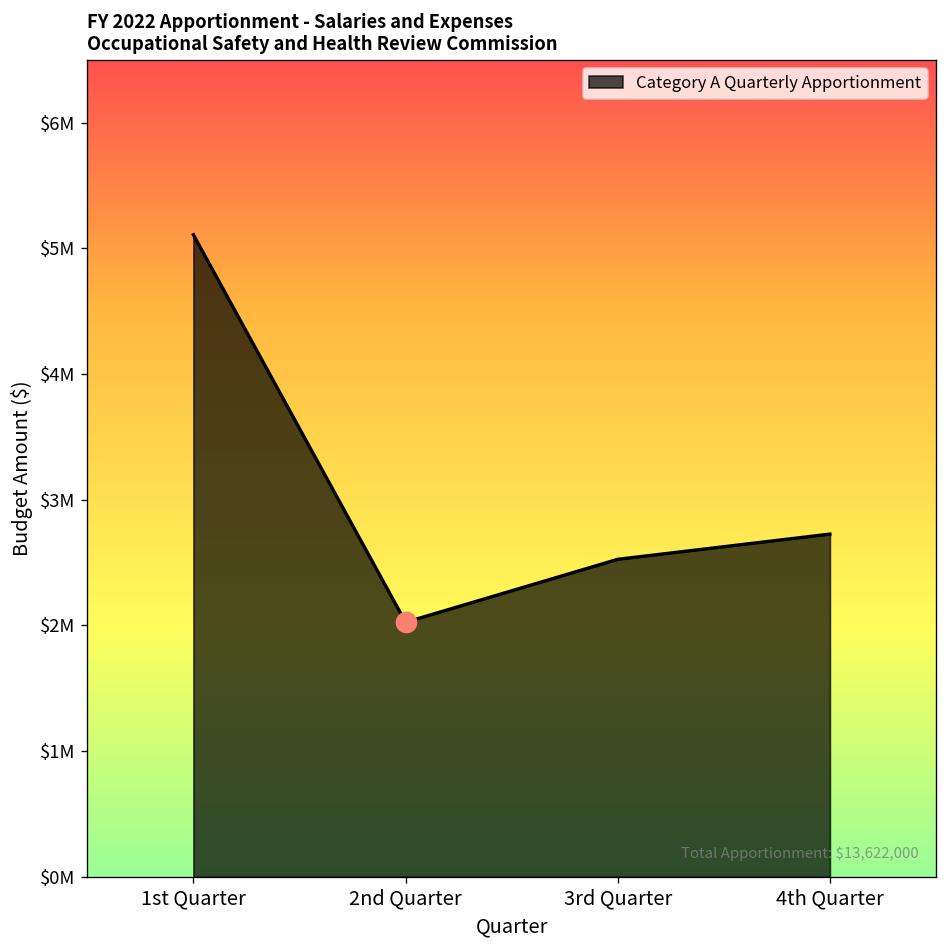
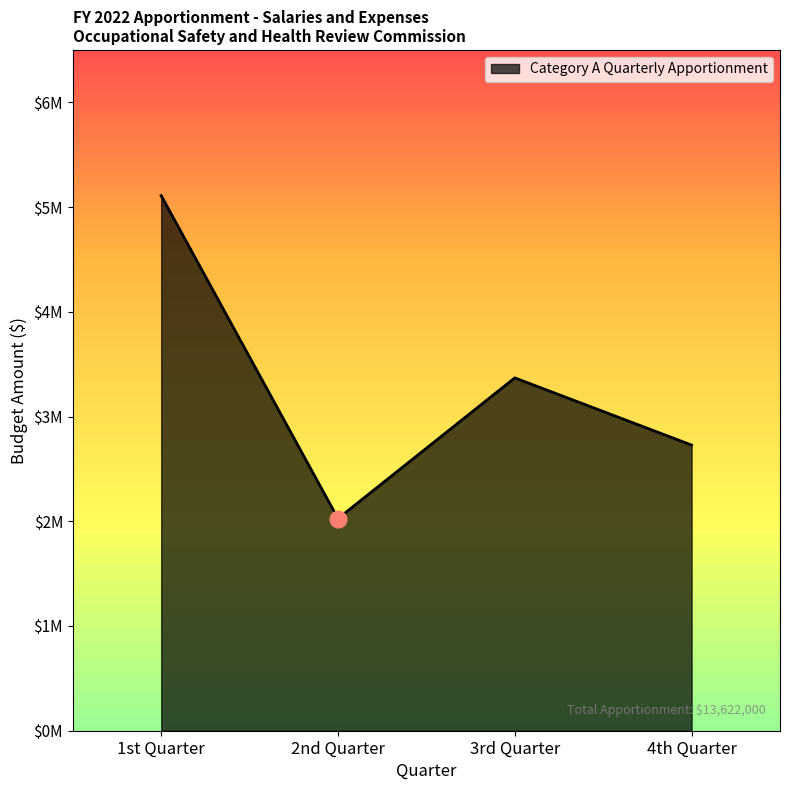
Category A Quarterly Apportionment, 3rd Quarter: $2530000 -> $3370000
